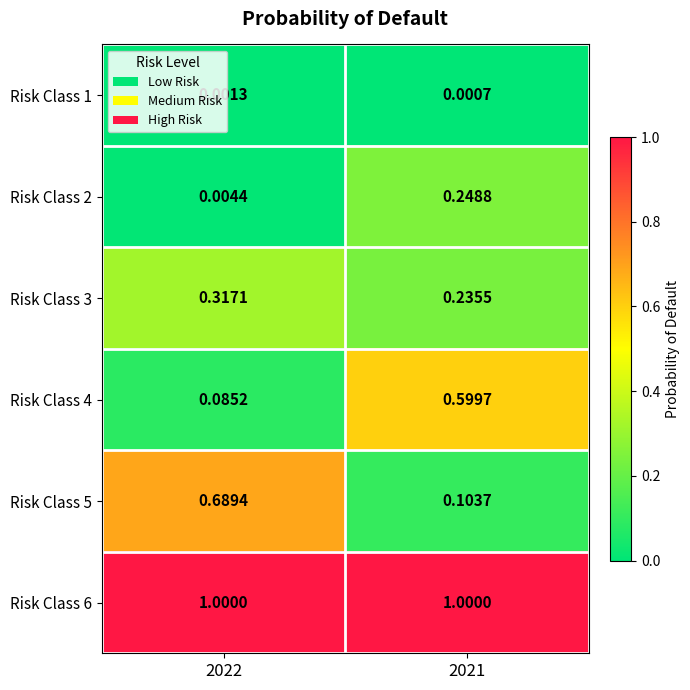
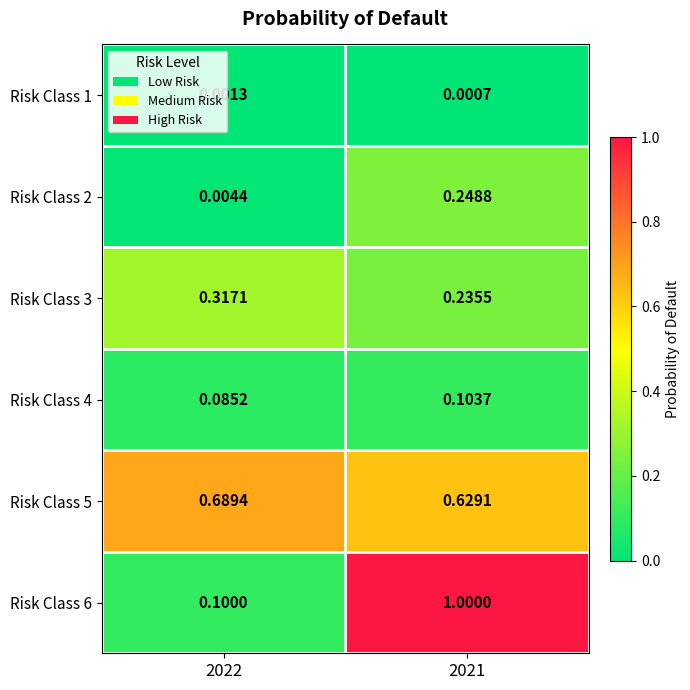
Risk Class 4, 2021: 0.5997 -> 0.1037
Risk Class 5, 2021: 0.1037 -> 0.6291
Risk Class 6, 2022: 1.0000 -> 0.1000
